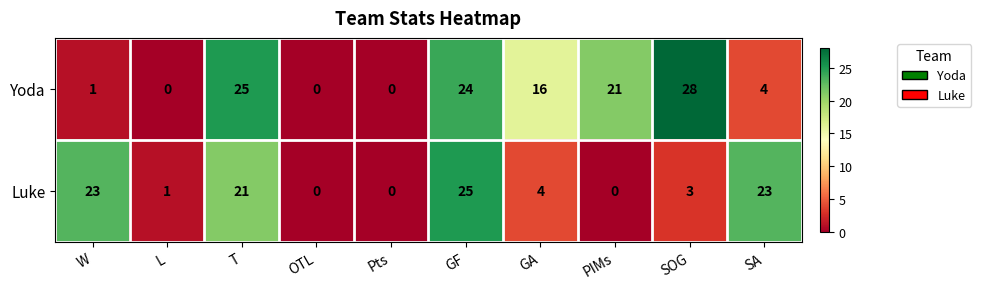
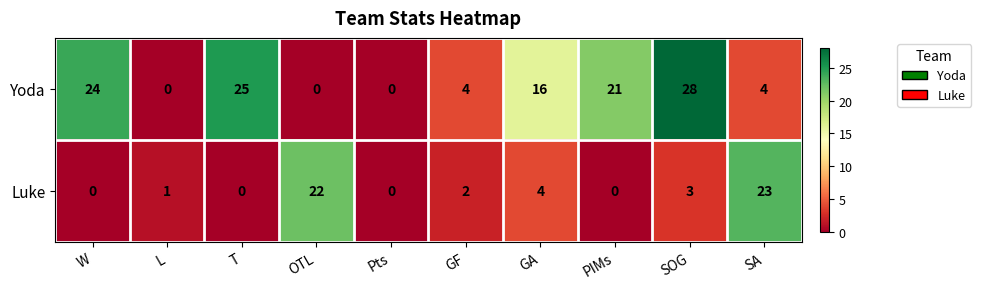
Yoda, W: 1 -> 24
Yoda, GF: 24 -> 4
Luke, W: 23 -> 0
Luke, T: 21 -> 0
Luke, OTL: 0 -> 22
Luke, GF: 25 -> 2
